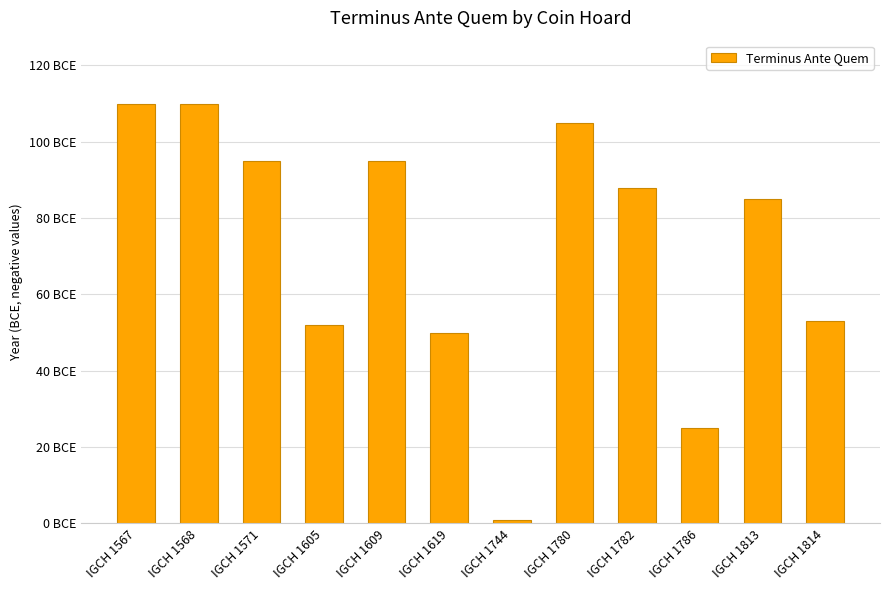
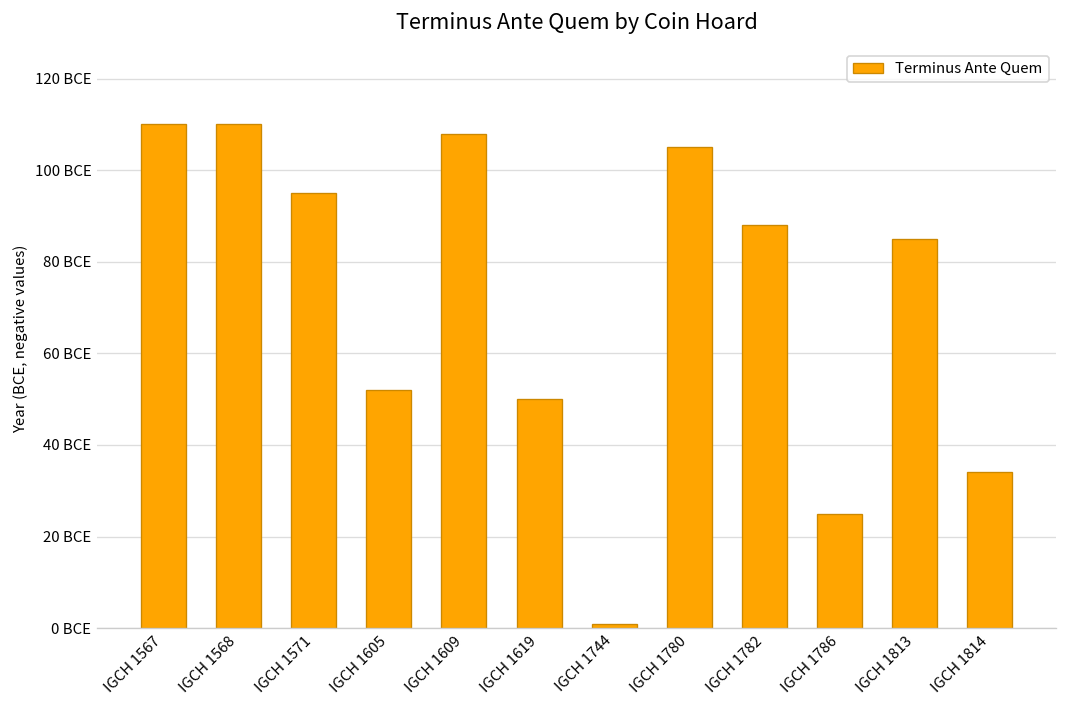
IGCH 1609: 95 BCE -> 108 BCE
IGCH 1814: 53 BCE -> 34 BCE
